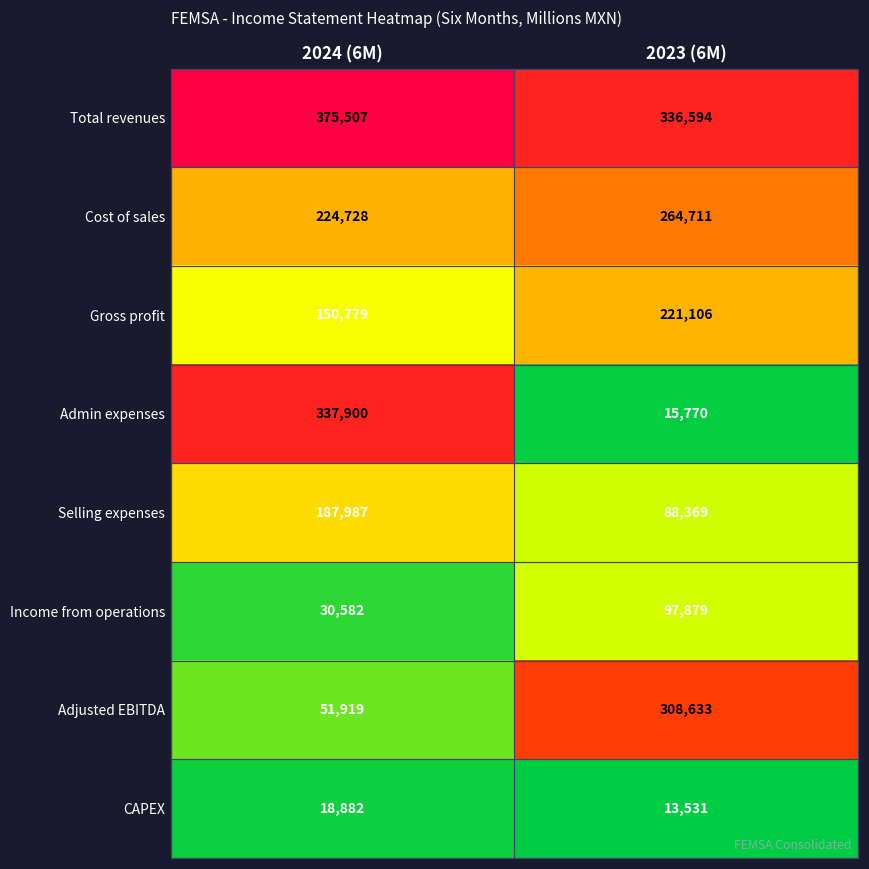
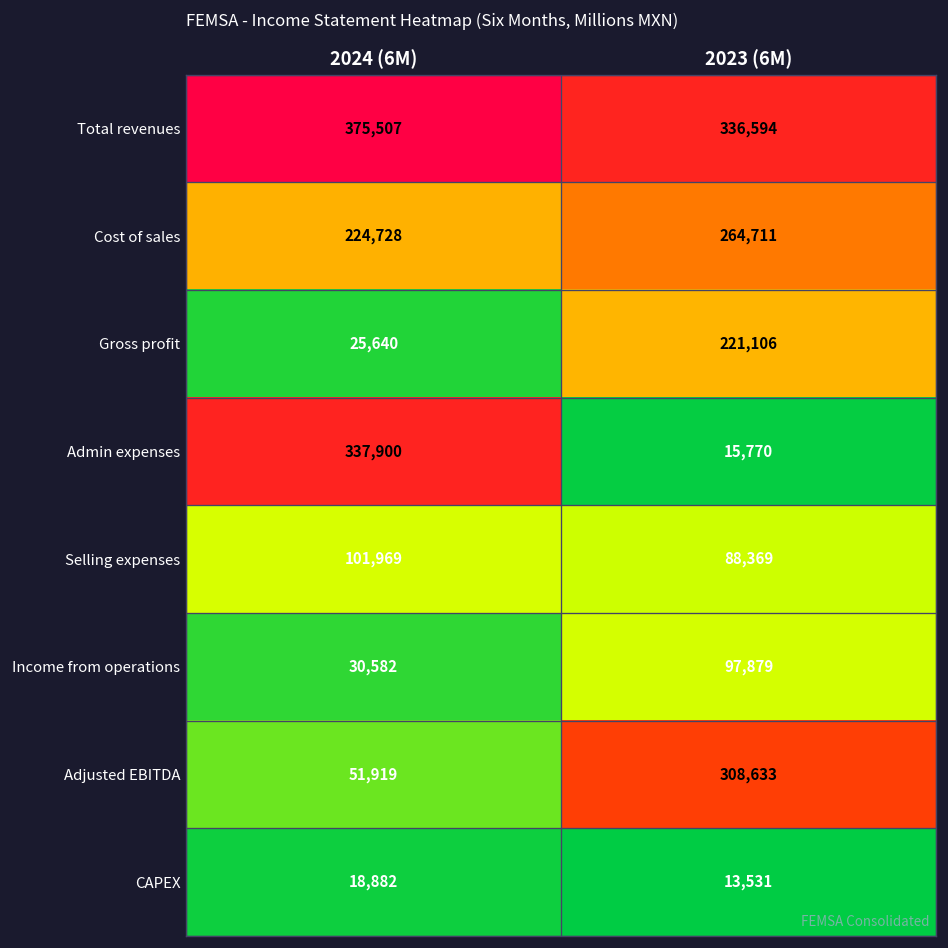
Gross profit, 2024 (6M): 150,779 -> 25,640
Selling expenses, 2024 (6M): 187,987 -> 101,969
